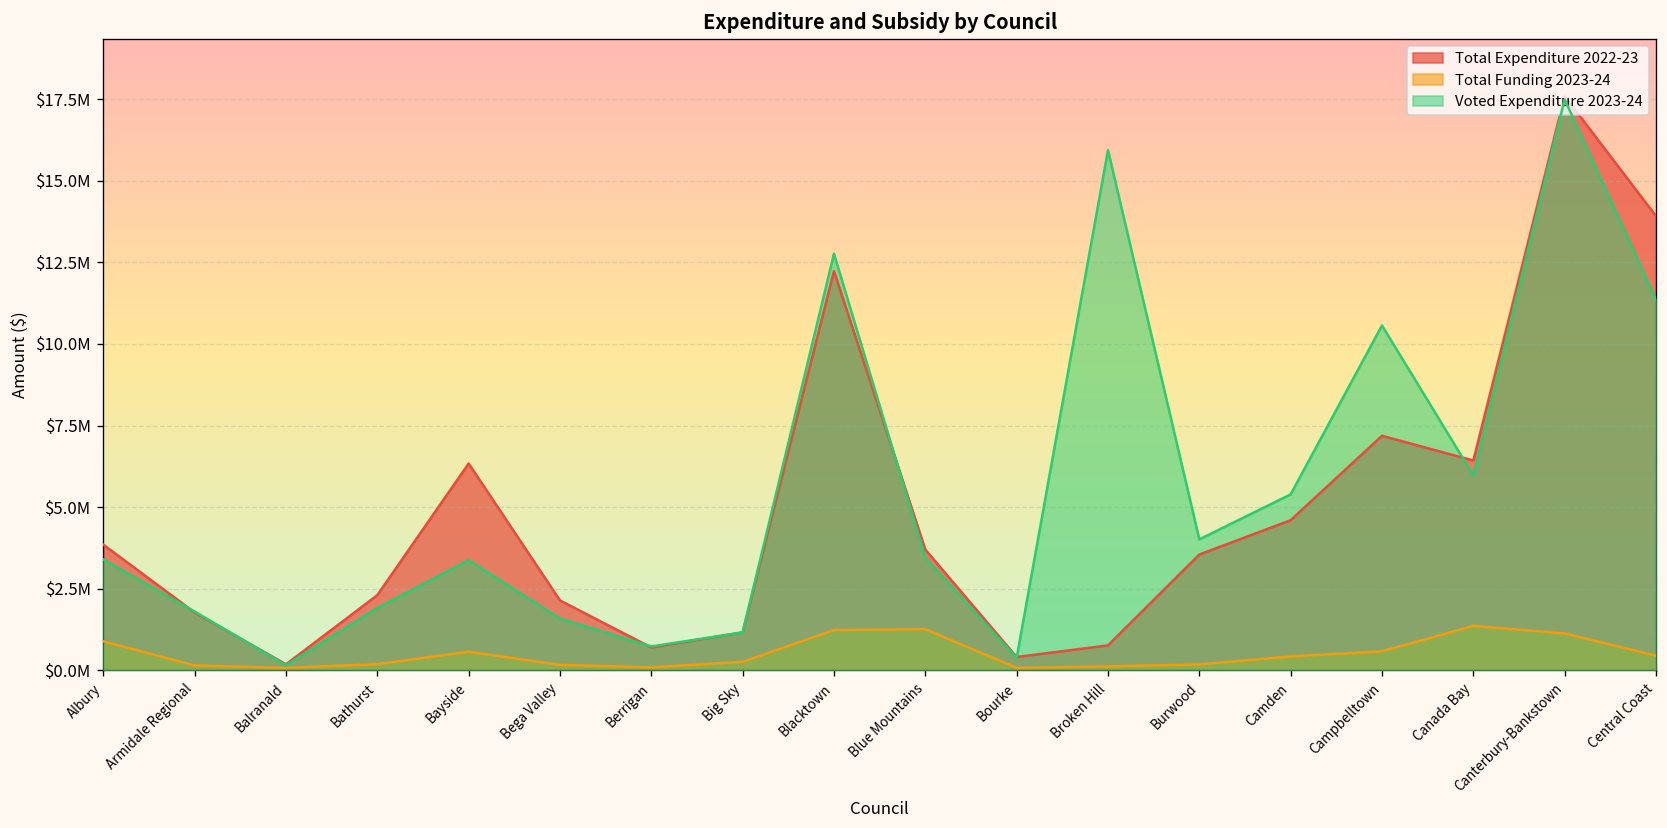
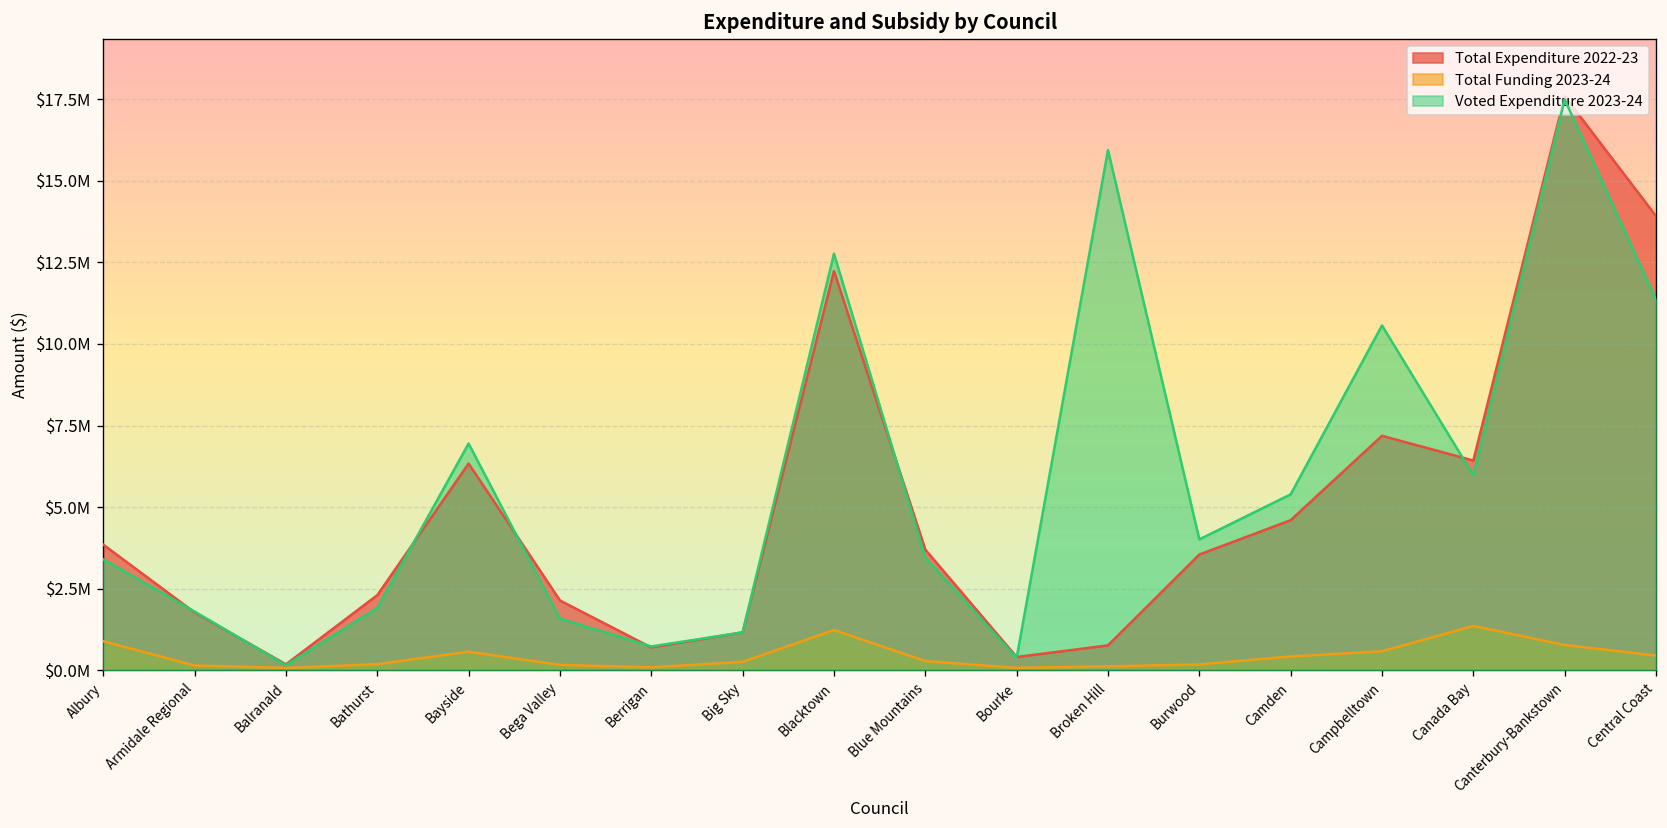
Voted Expenditure 2023-24, Bayside: $3400000 -> $6900000
Total Funding 2023-24, Blue Mountains: $1300000 -> $300000
Total Funding 2023-24, Canterbury-Bankstown: $1100000 -> $800000
